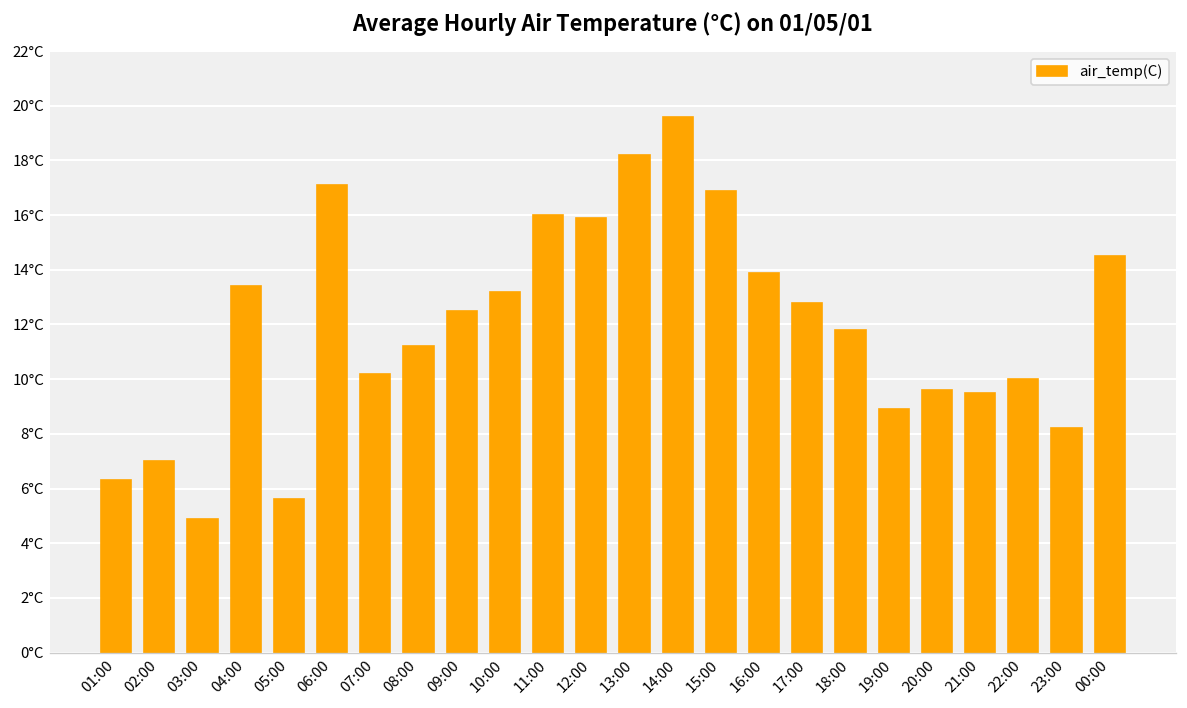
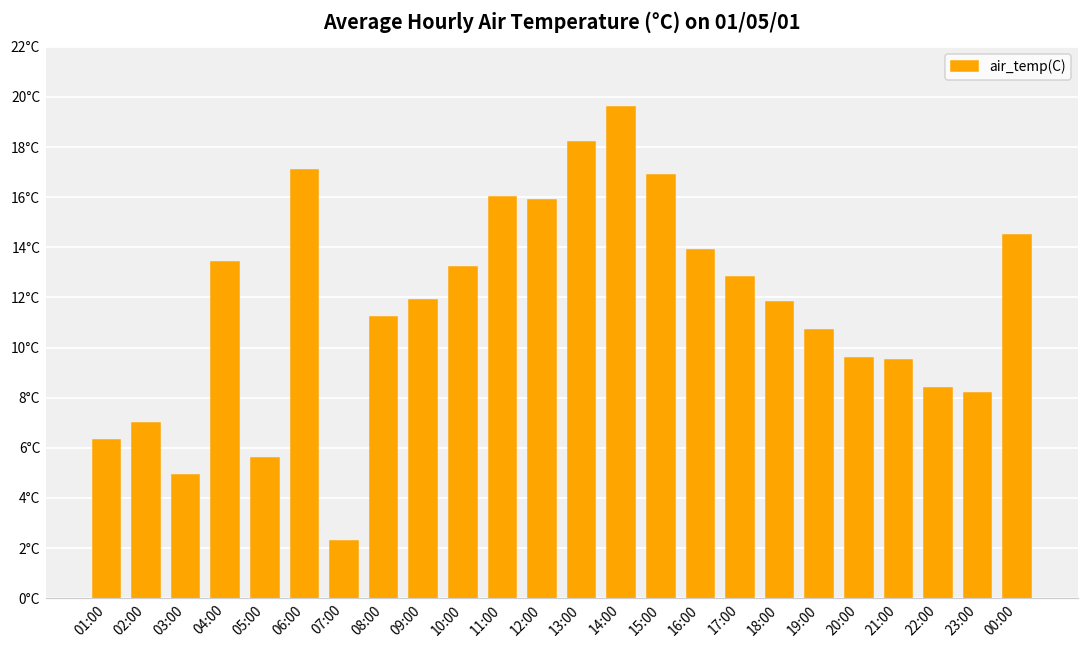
07:00: 10.2°C -> 2.3°C
09:00: 12.5°C -> 11.9°C
19:00: 8.9°C -> 10.7°C
22:00: 10.0°C -> 8.4°C
